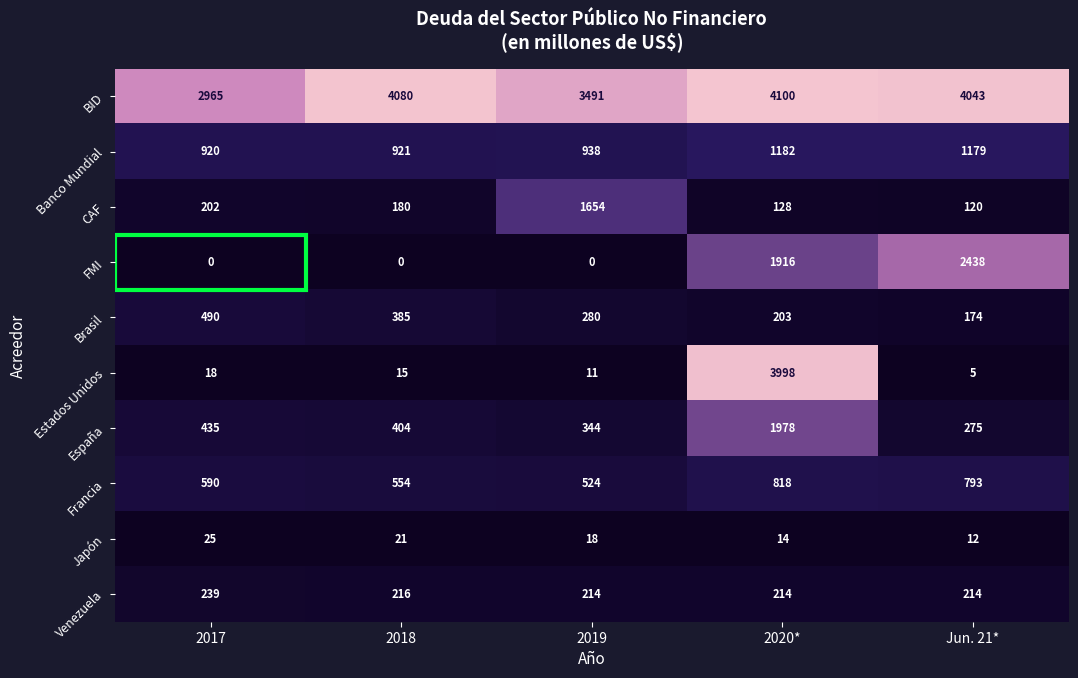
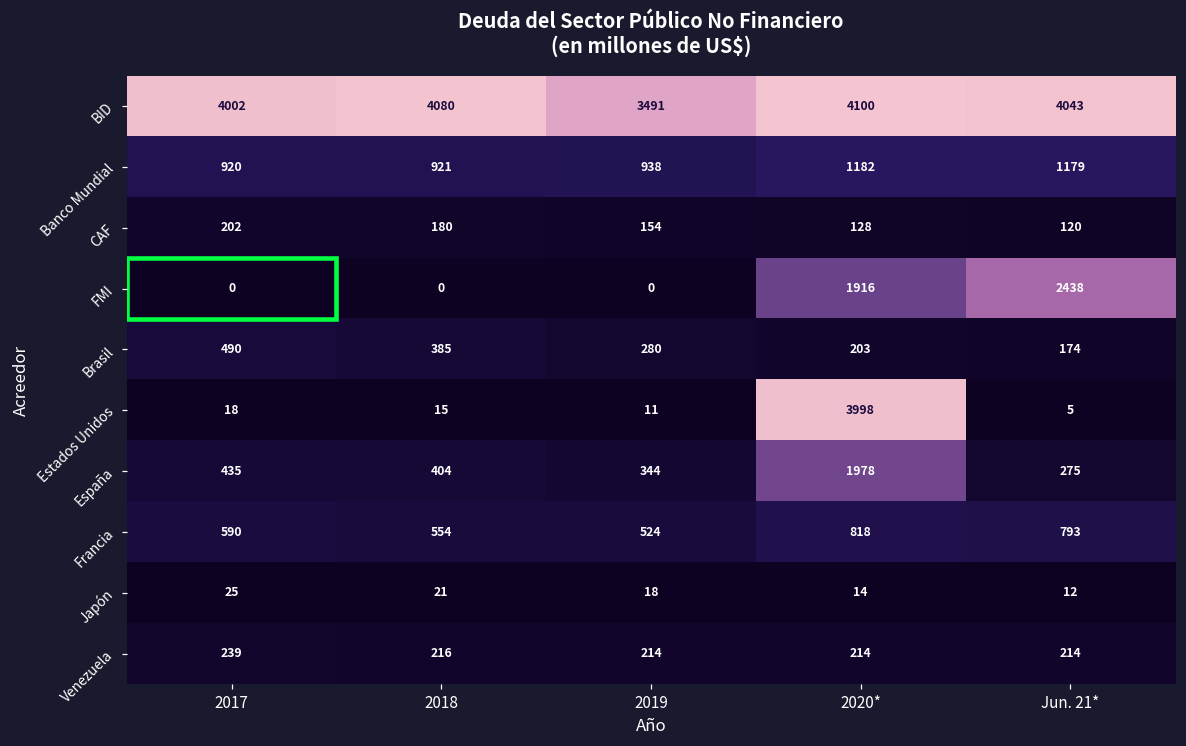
BID, 2017: 2965 -> 4002
CAF, 2019: 1654 -> 154
